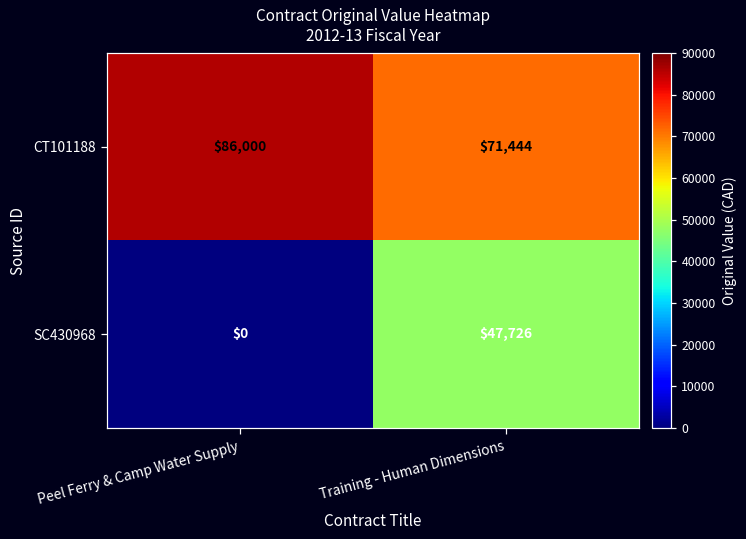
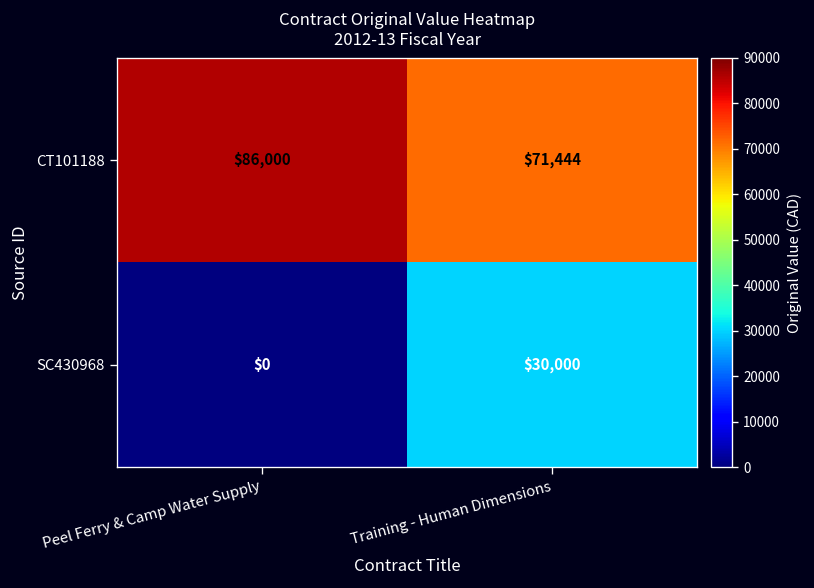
SC430968, Training - Human Dimensions: $47,726 -> $30,000
